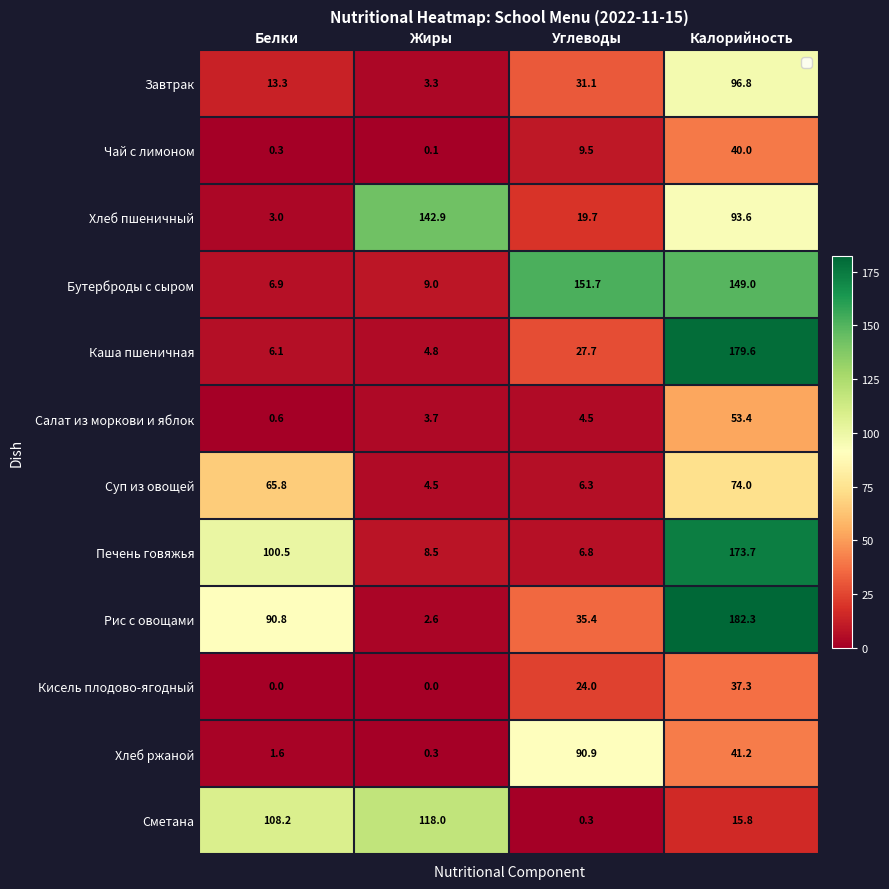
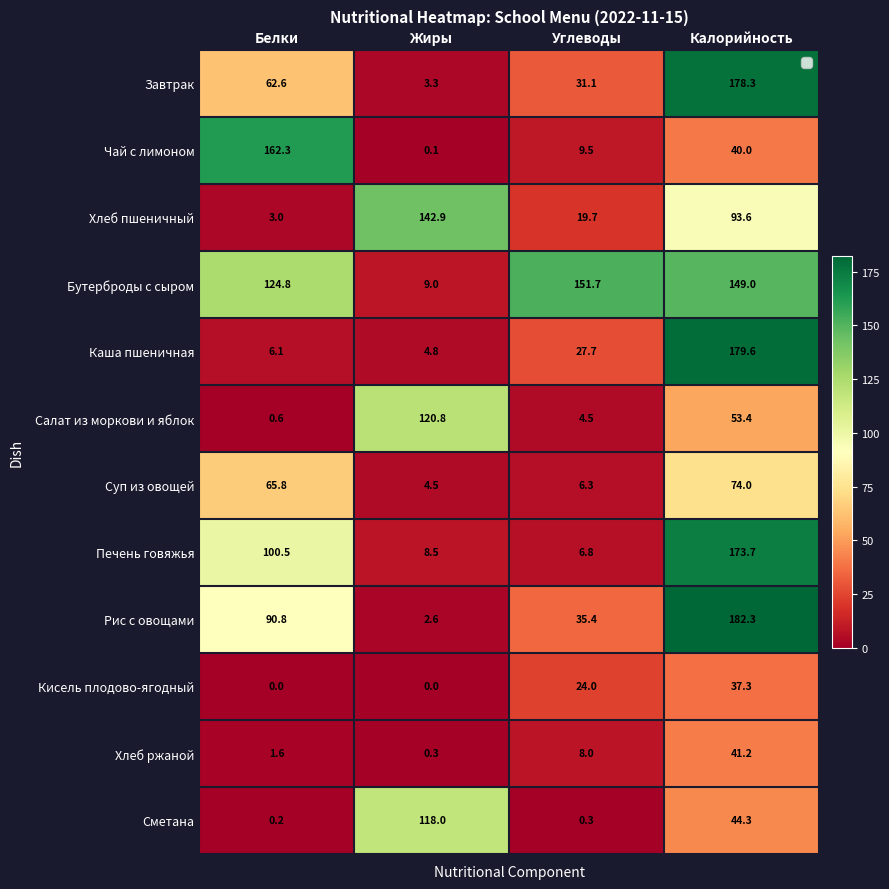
Завтрак, Белки: 13.3 -> 62.6
Завтрак, Калорийность: 96.8 -> 178.3
Чай с лимоном, Белки: 0.3 -> 162.3
Бутерброды с сыром, Белки: 6.9 -> 124.8
Салат из моркови и яблок, Жиры: 3.7 -> 120.8
Хлеб ржаной, Углеводы: 90.9 -> 8.0
Сметана, Белки: 108.2 -> 0.2
Сметана, Калорийность: 15.8 -> 44.3
